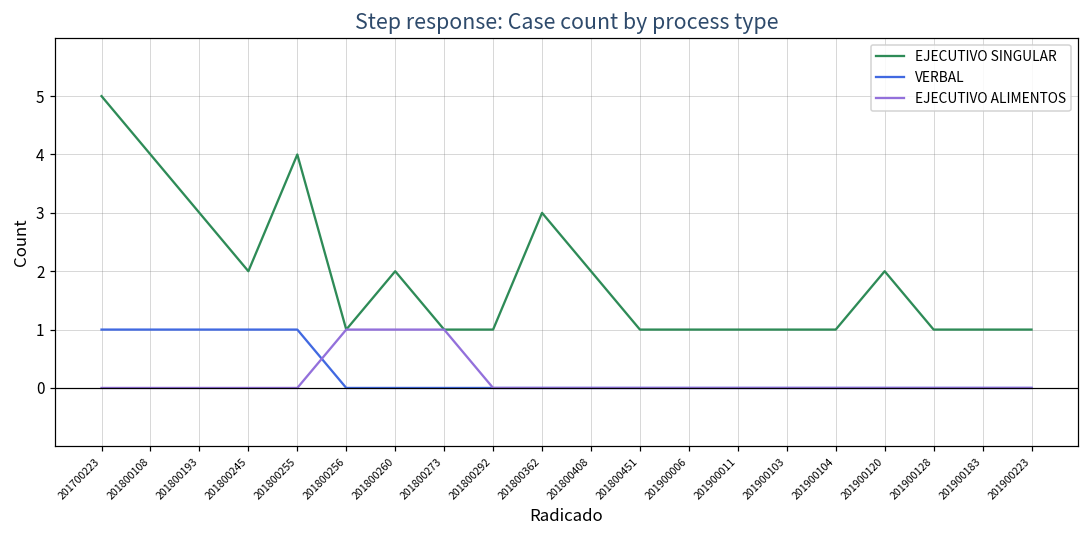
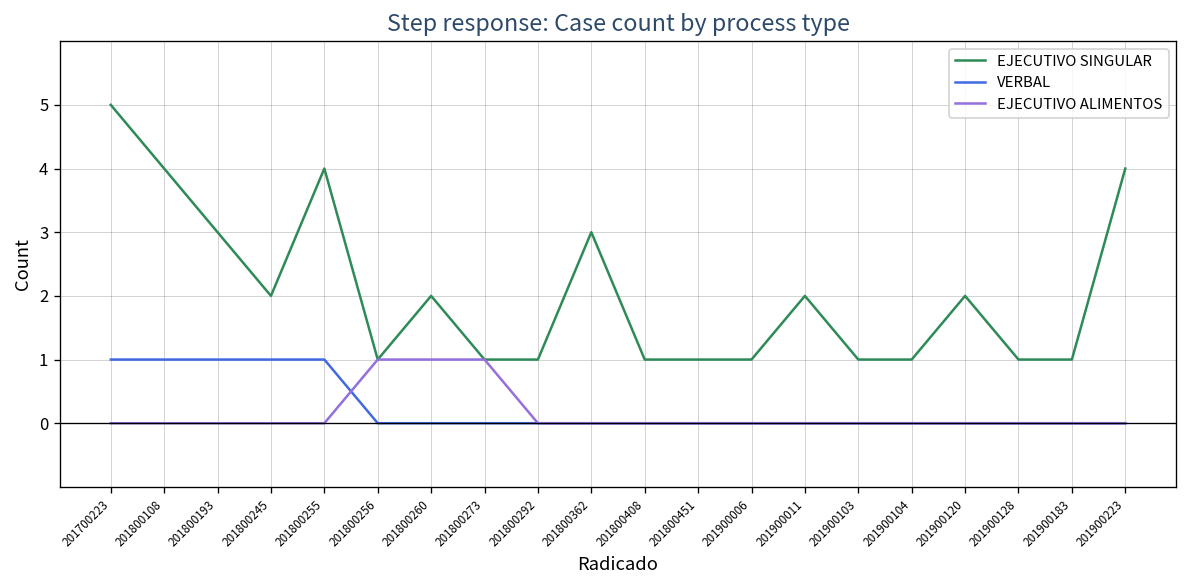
EJECUTIVO SINGULAR, 201800408: 2 -> 1
EJECUTIVO SINGULAR, 201900011: 1 -> 2
EJECUTIVO SINGULAR, 201900223: 1 -> 4
